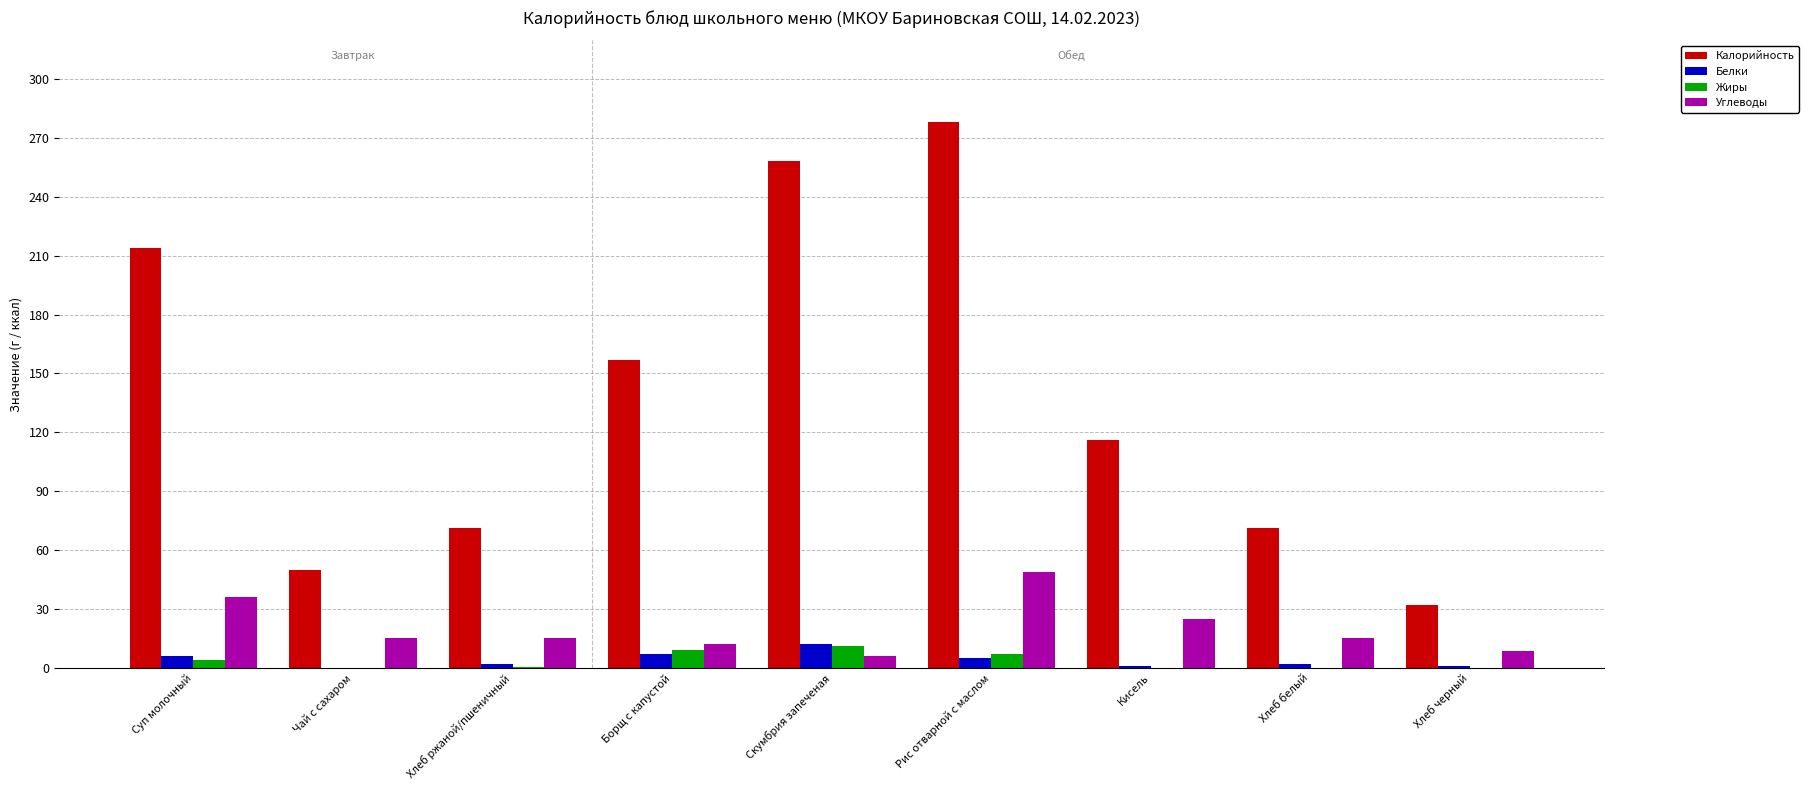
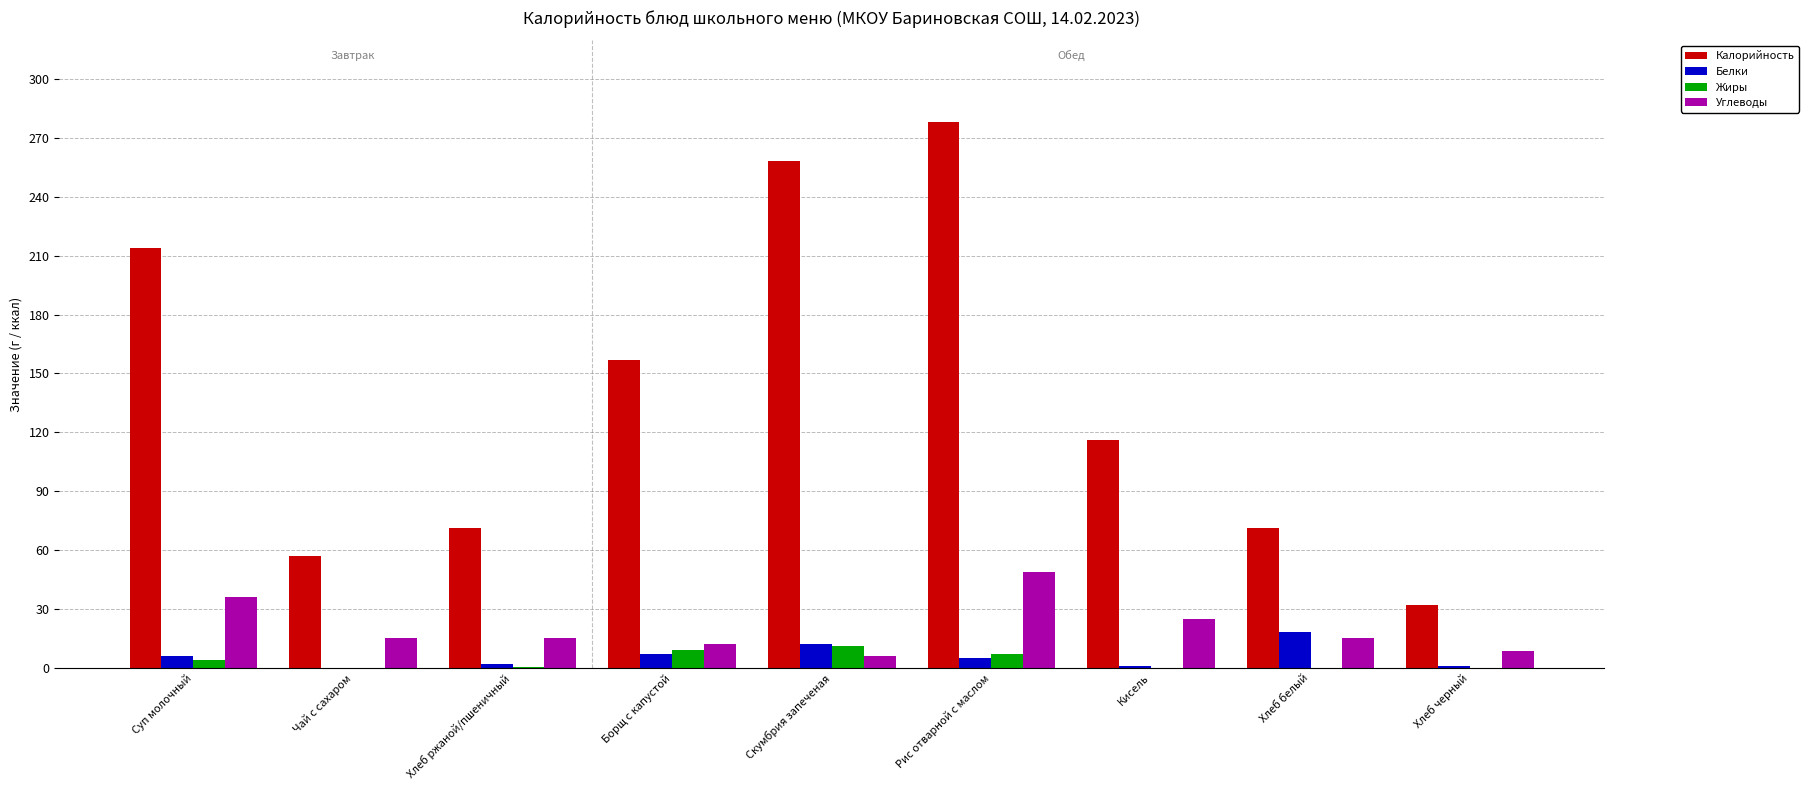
Калорийность, Чай с сахаром: 50 -> 57
Белки, Хлеб белый: 2 -> 18
